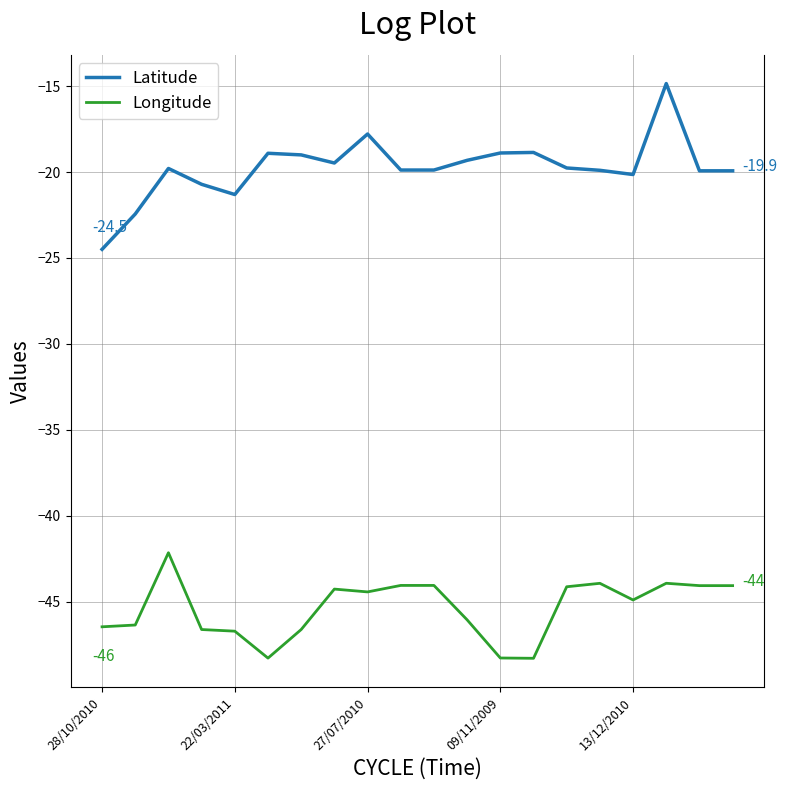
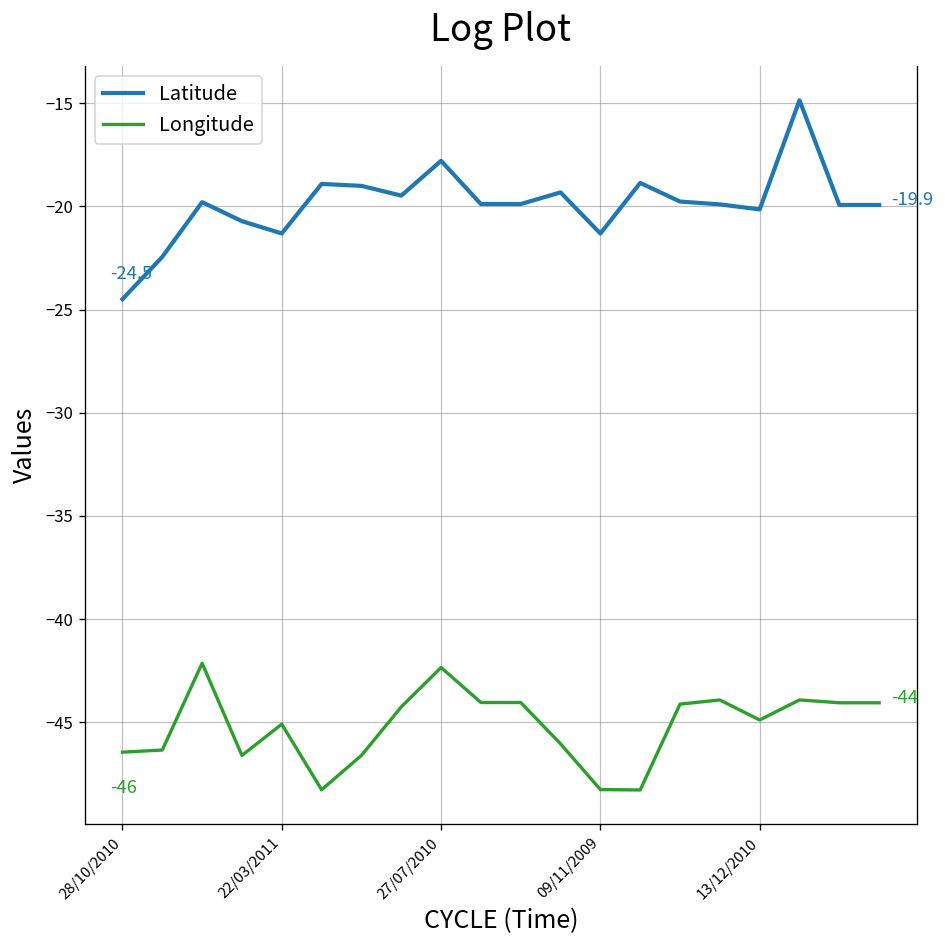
Longitude, 22/03/2011: -46.7 -> -45.1
Longitude, 27/07/2010: -44.4 -> -42.3
Latitude, 09/11/2009: -18.9 -> -21.3
